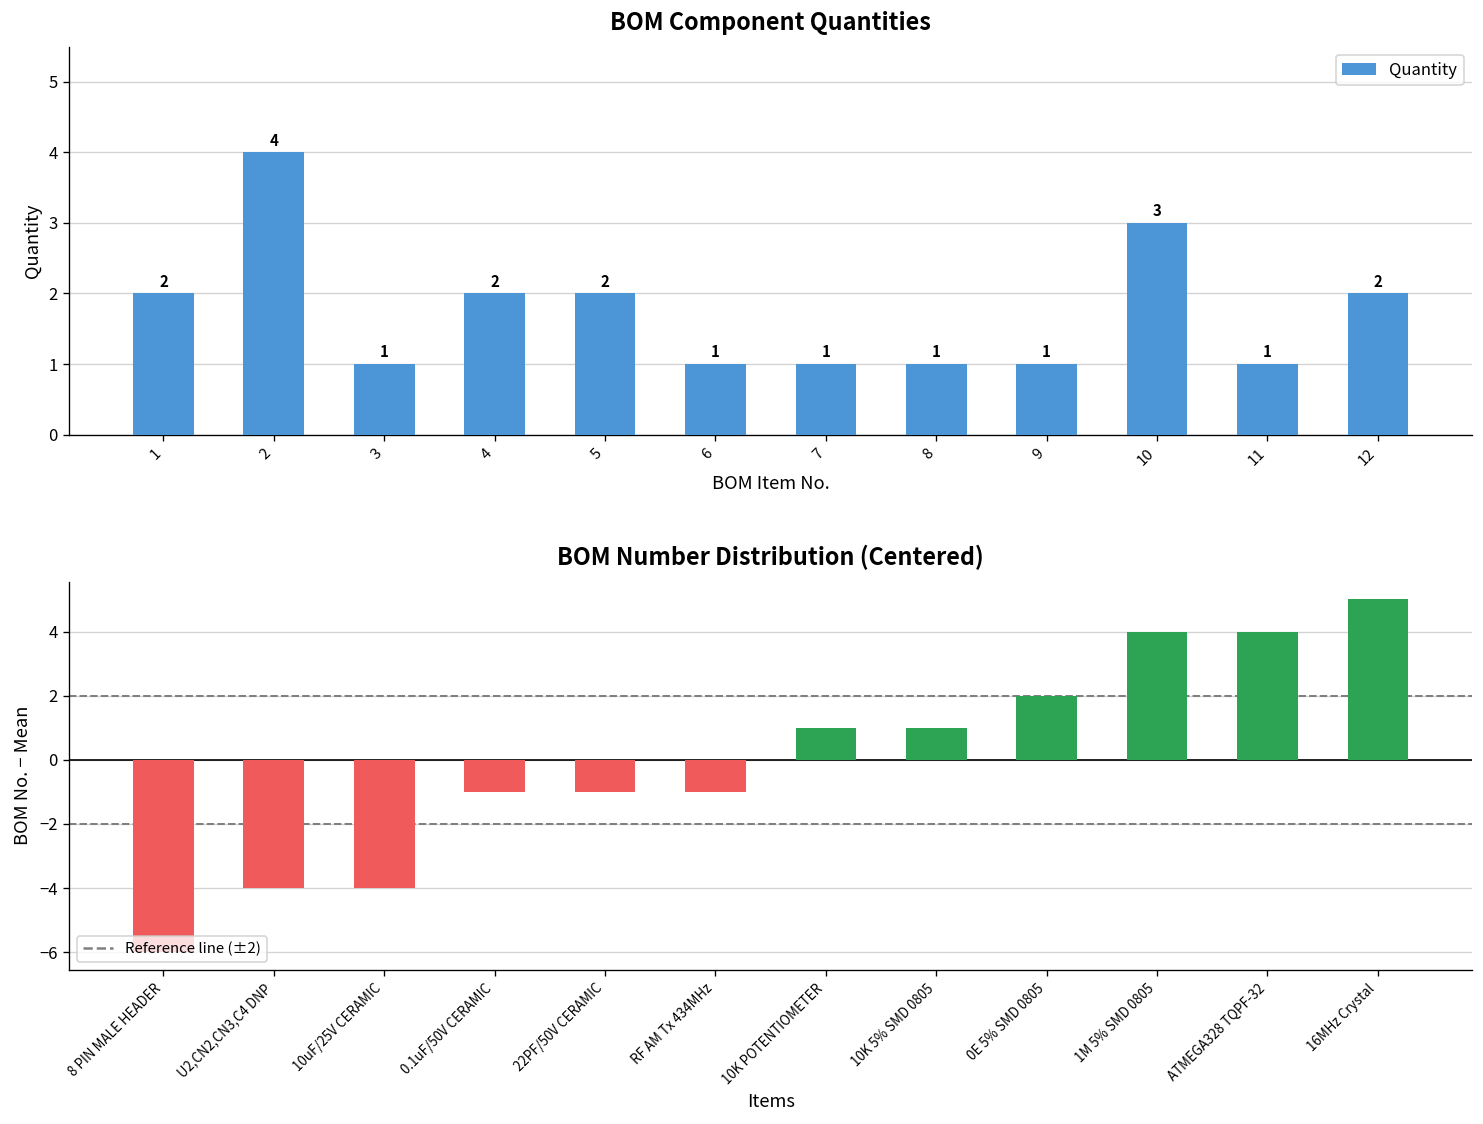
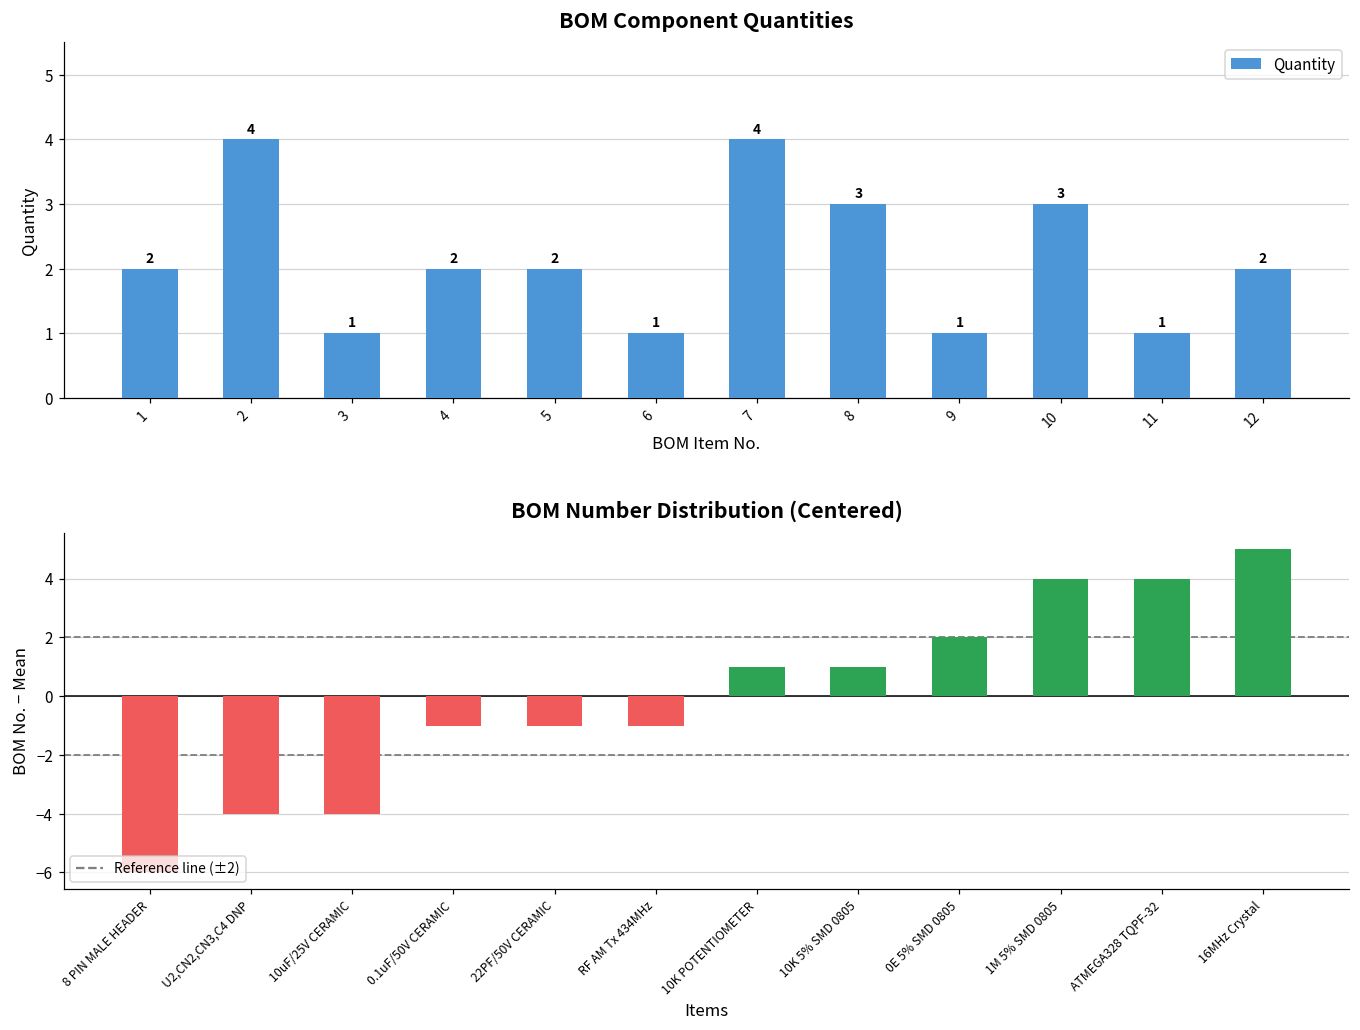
BOM Component Quantities, 7: 1 -> 4
BOM Component Quantities, 8: 1 -> 3
